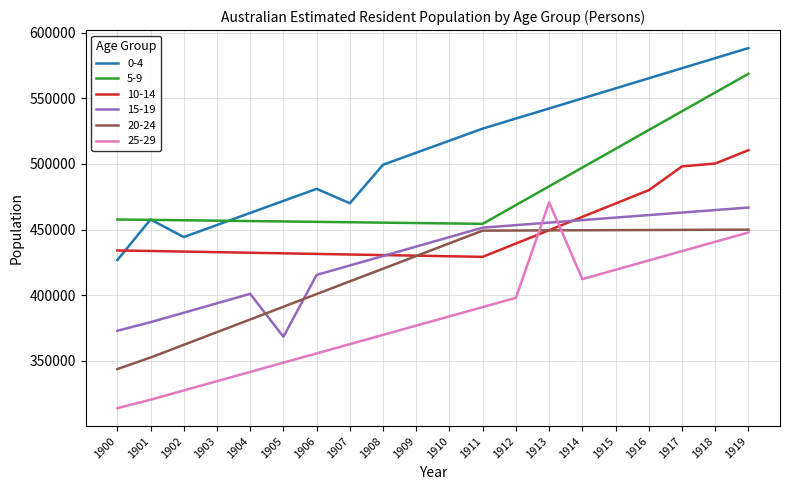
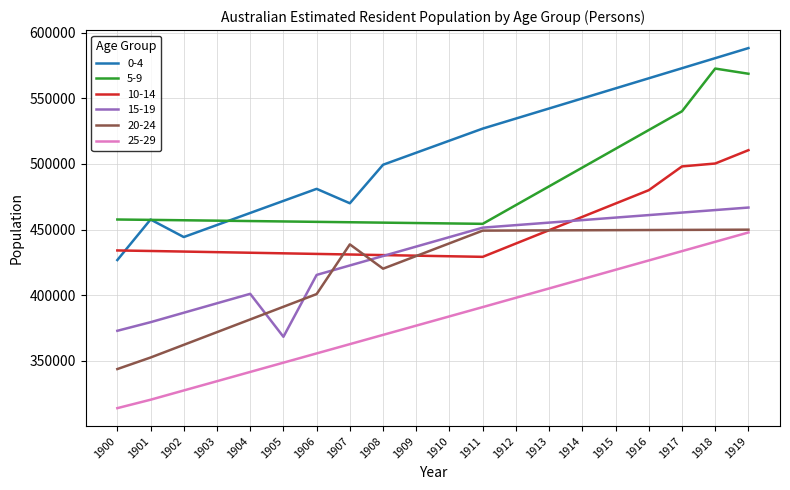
20-24, 1907: 411000 -> 439000
25-29, 1913: 471000 -> 405000
5-9, 1918: 554000 -> 573000
